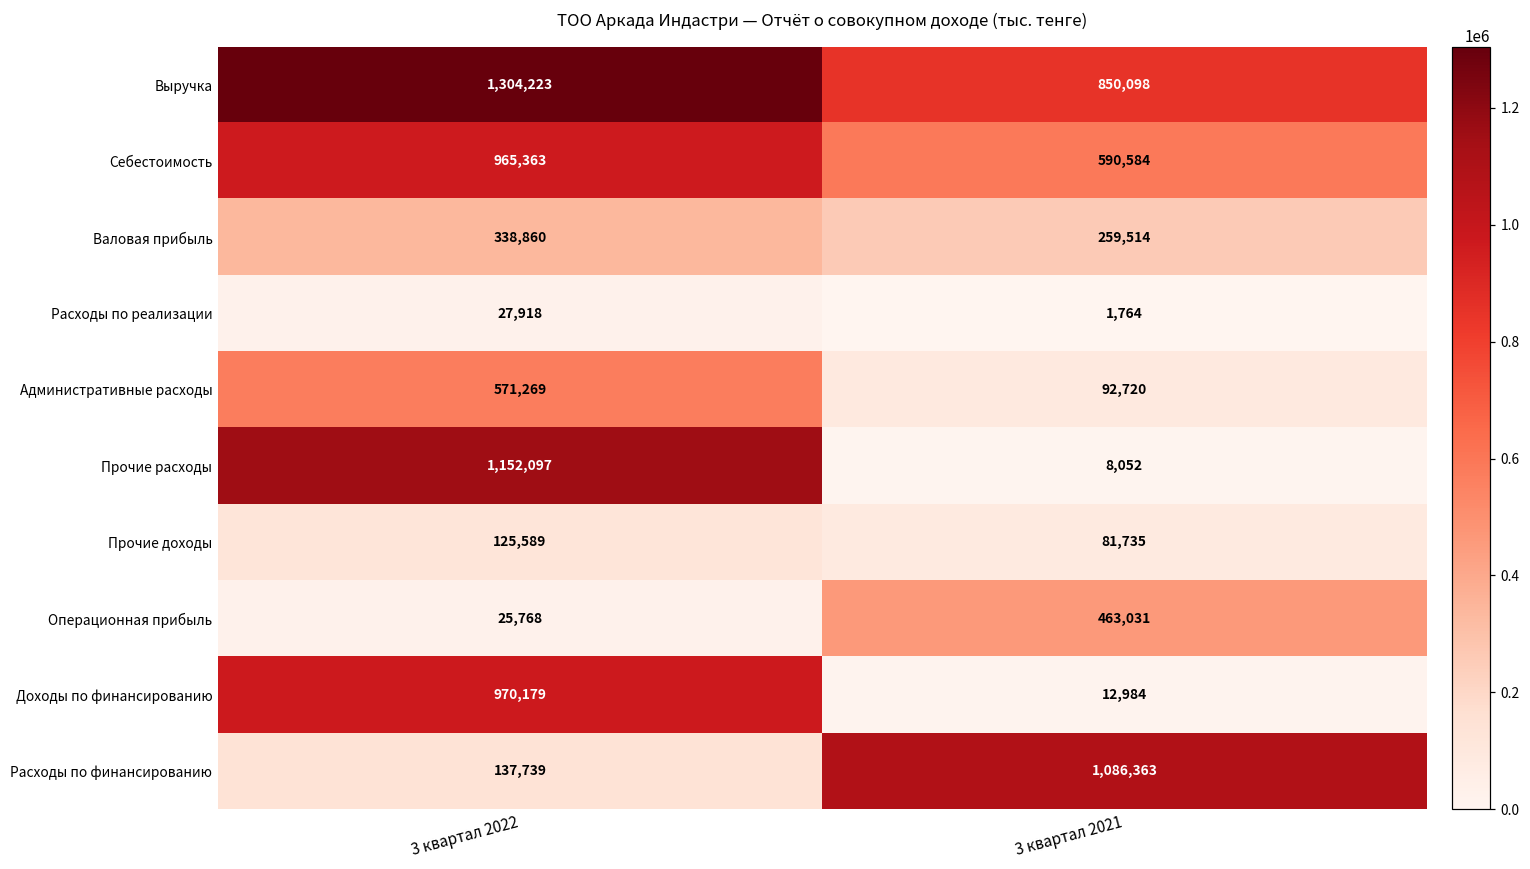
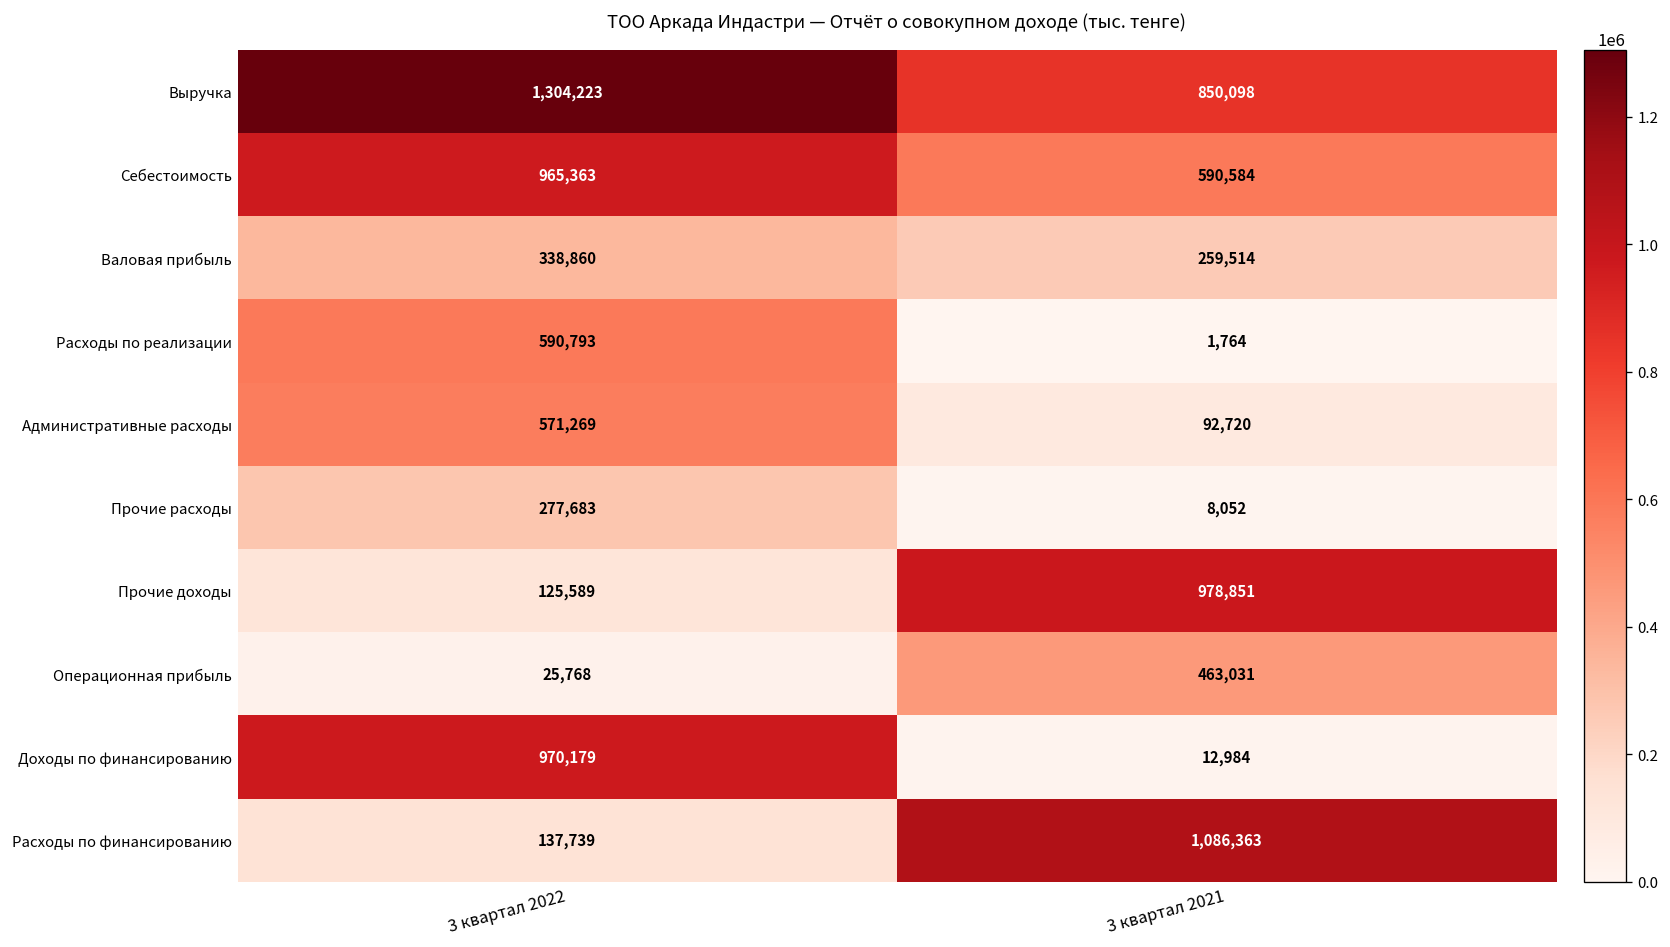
Расходы по реализации, 3 квартал 2022: 27,918 -> 590,793
Прочие расходы, 3 квартал 2022: 1,152,097 -> 277,683
Прочие доходы, 3 квартал 2021: 81,735 -> 978,851
